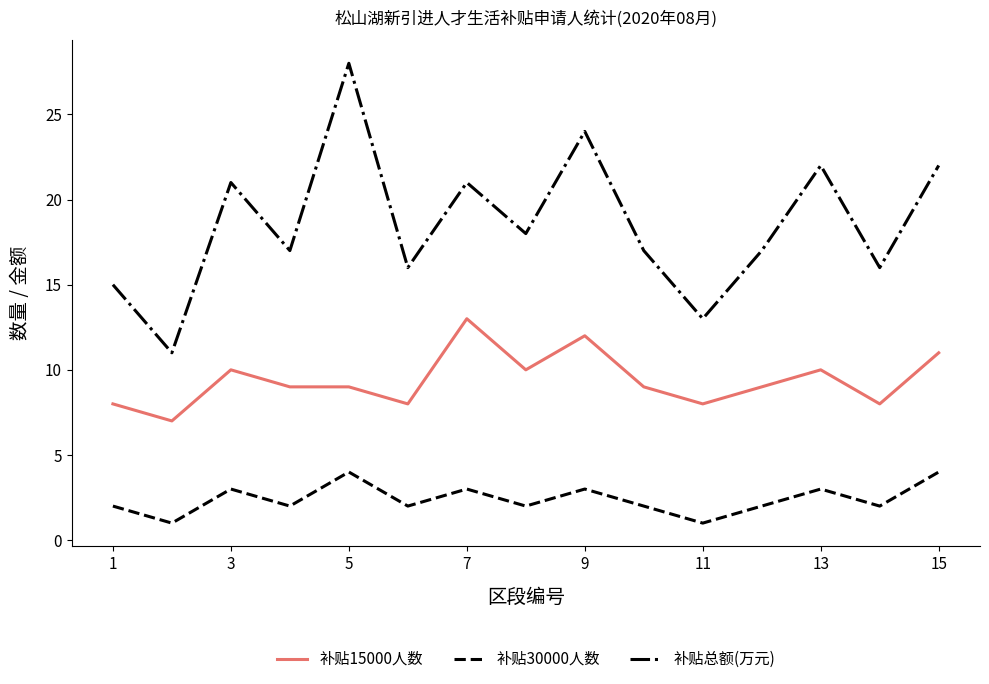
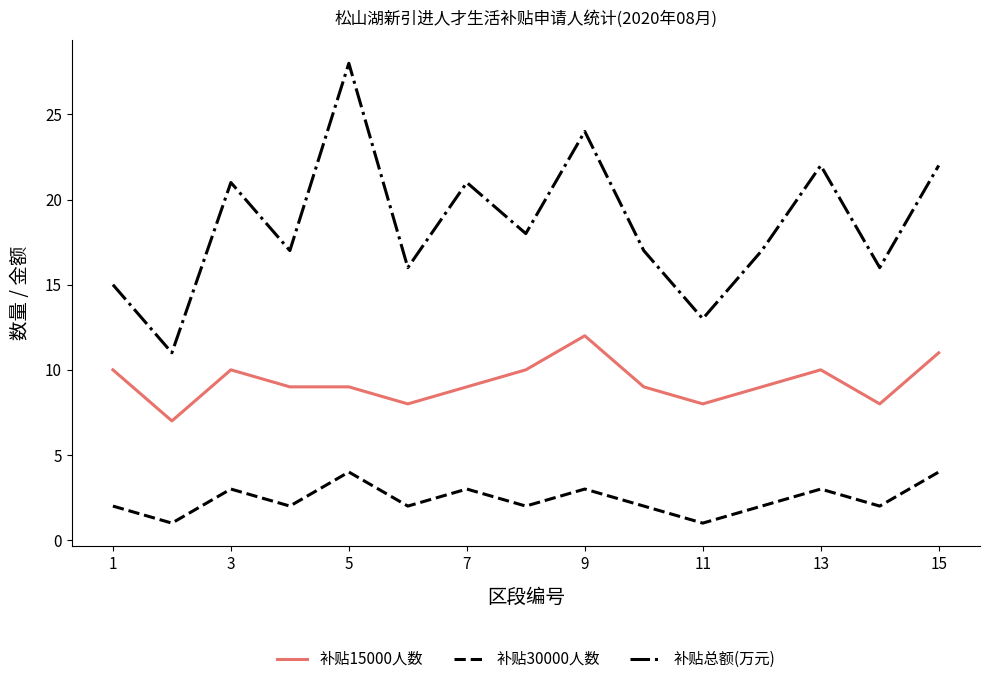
补贴15000人数, 1: 8 -> 10
补贴15000人数, 7: 13 -> 9
